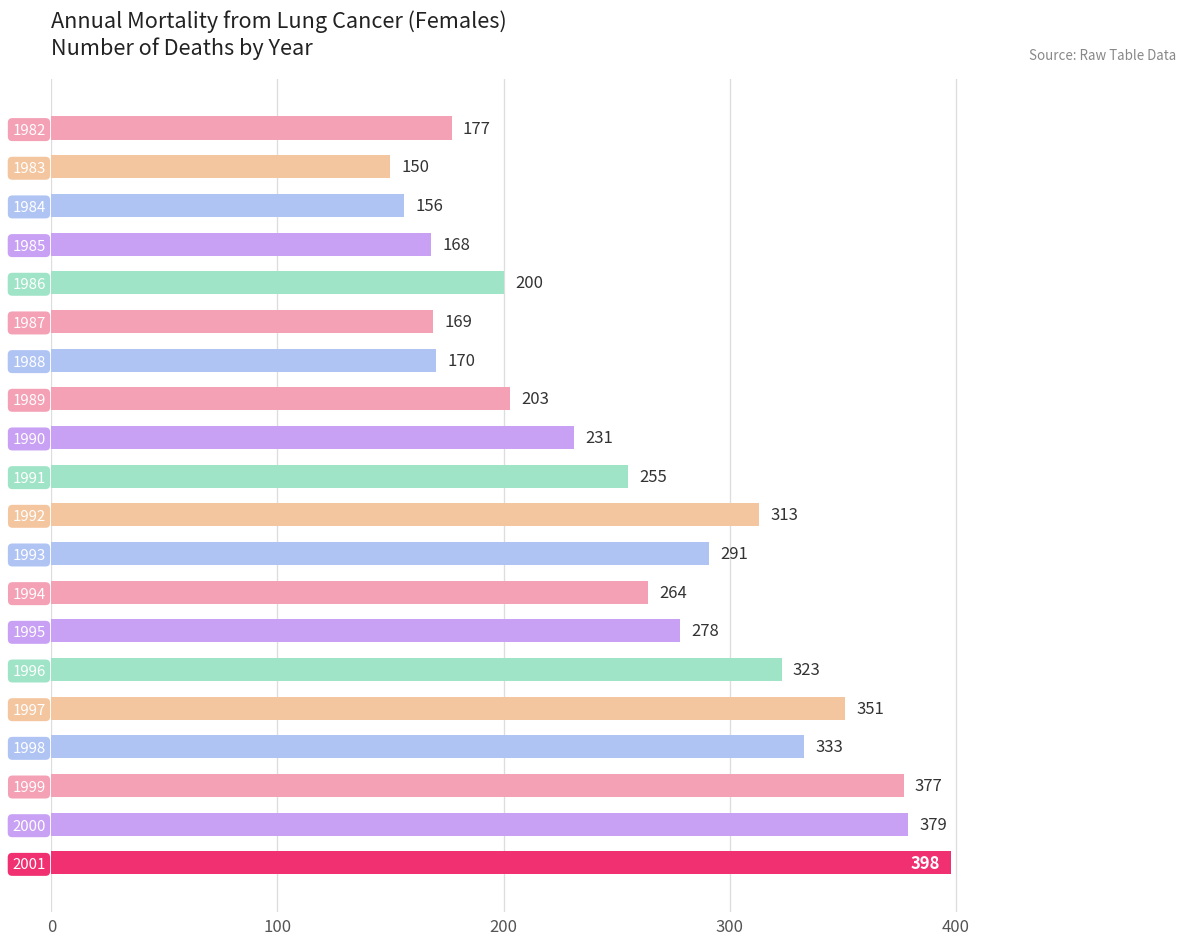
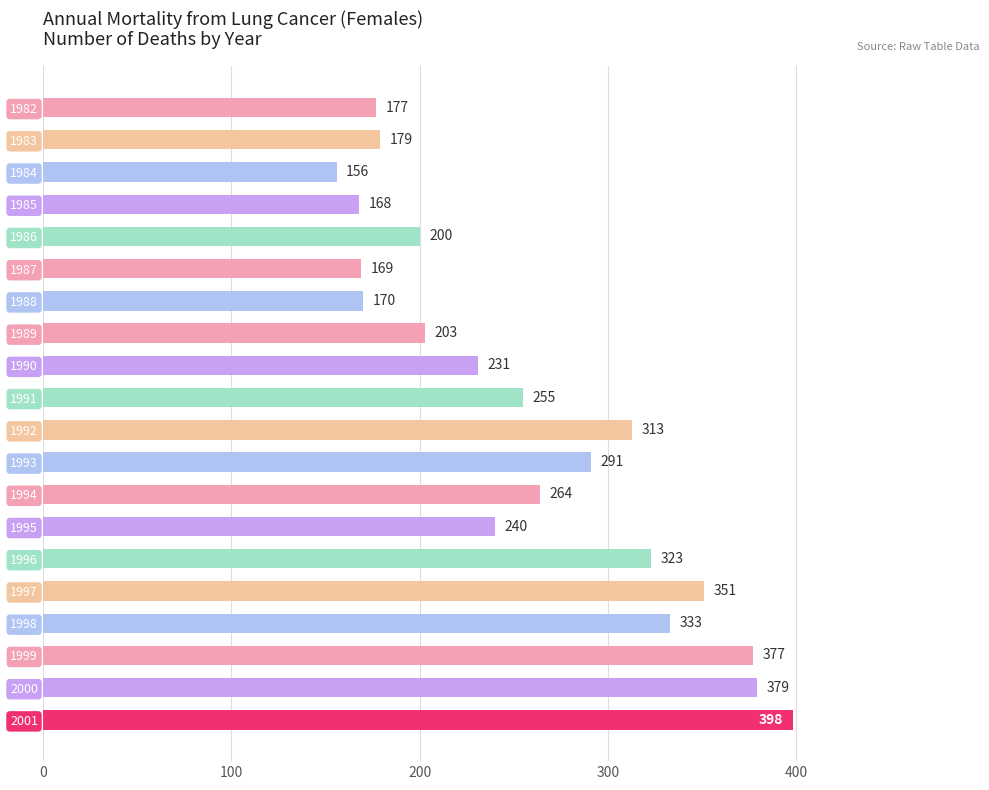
1983: 150 -> 179
1995: 278 -> 240
